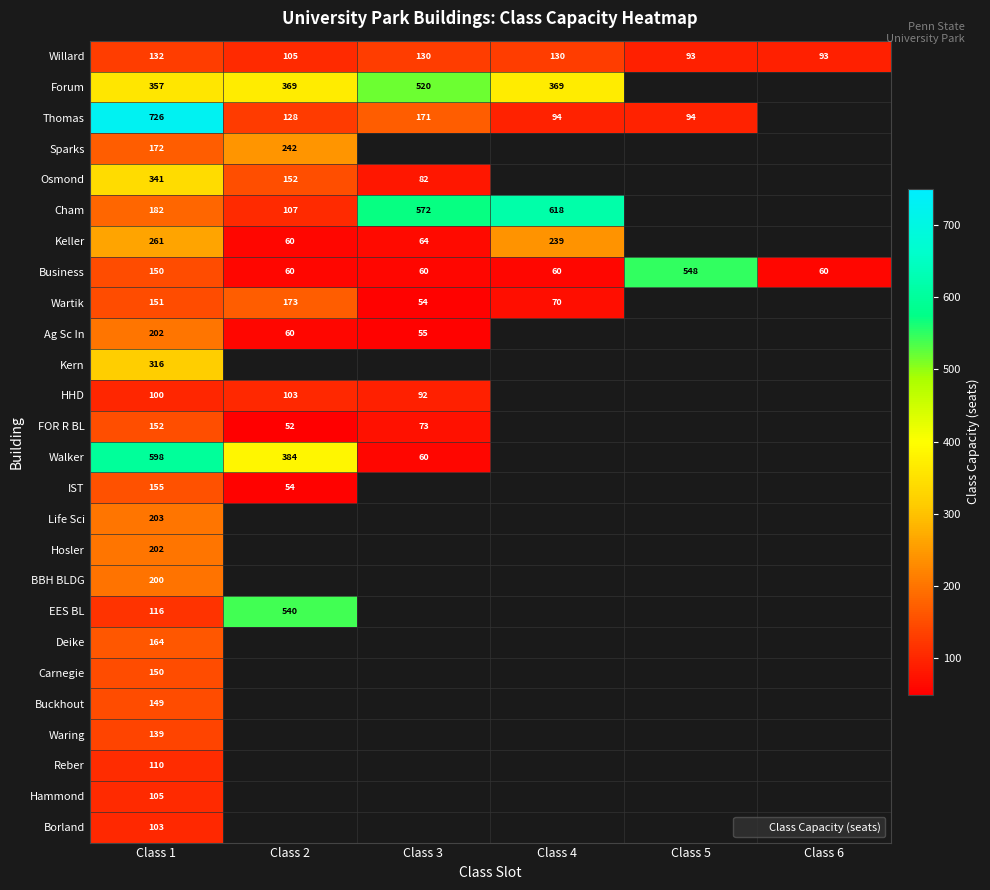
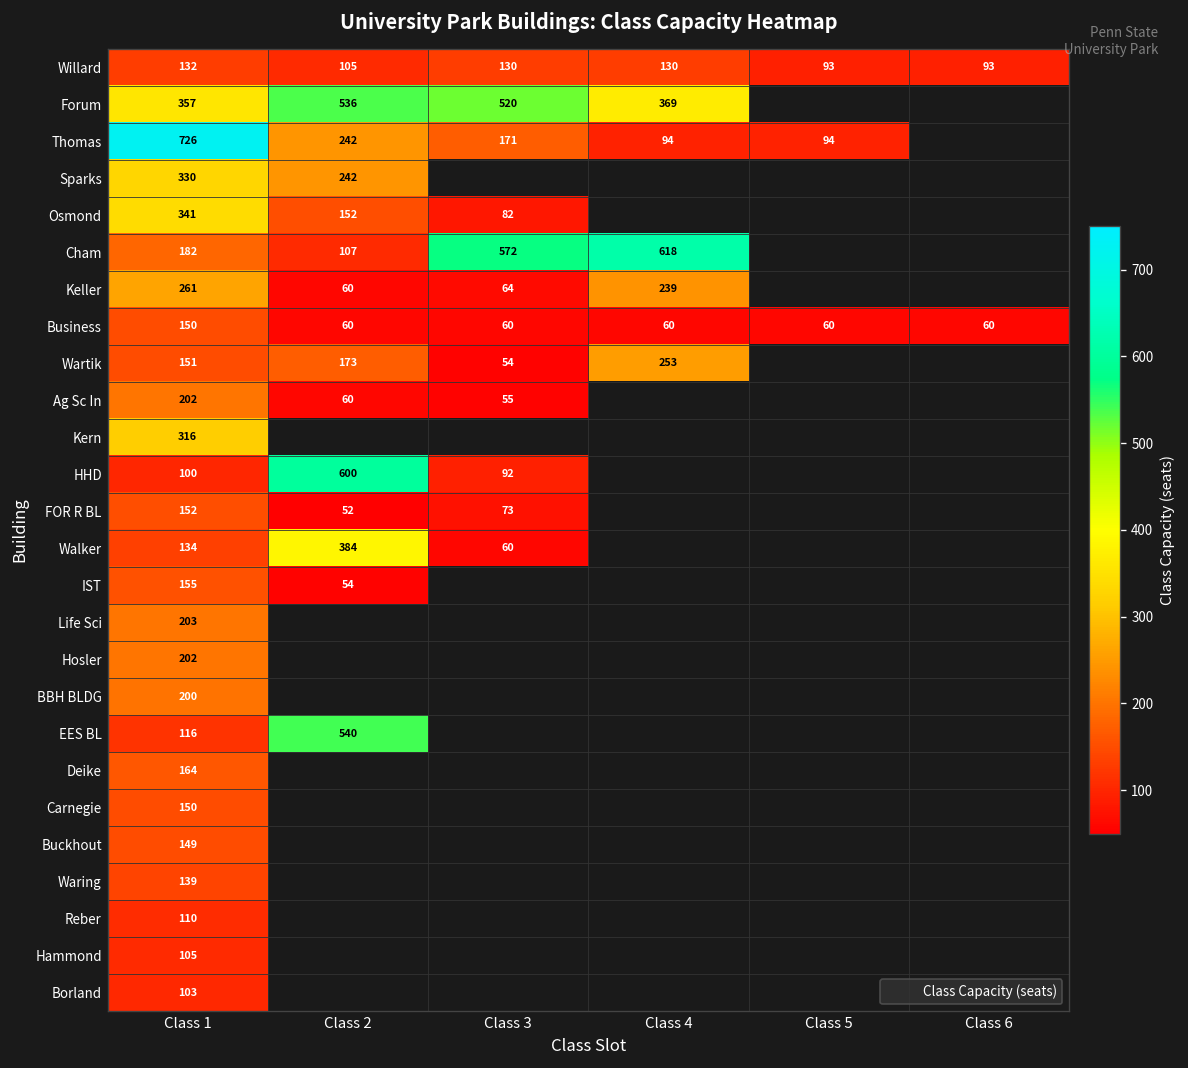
Forum, Class 2: 369 -> 536
Thomas, Class 2: 128 -> 242
Sparks, Class 1: 172 -> 330
Business, Class 5: 548 -> 60
Wartik, Class 4: 70 -> 253
HHD, Class 2: 103 -> 600
Walker, Class 1: 598 -> 134
